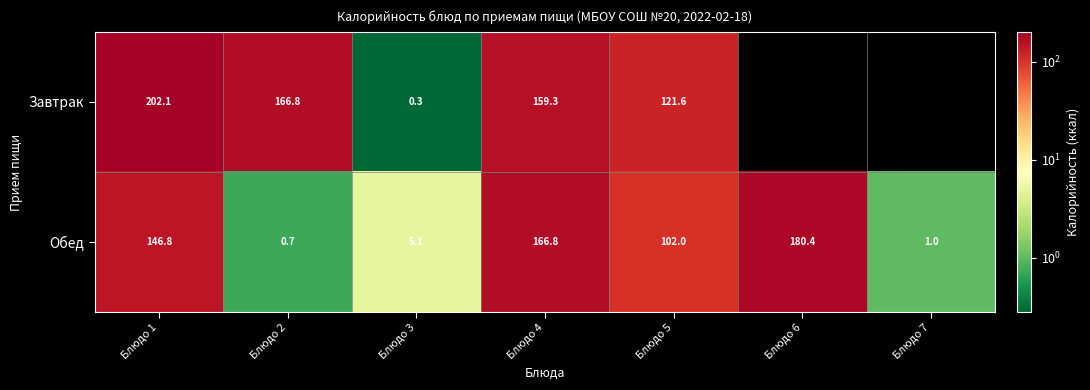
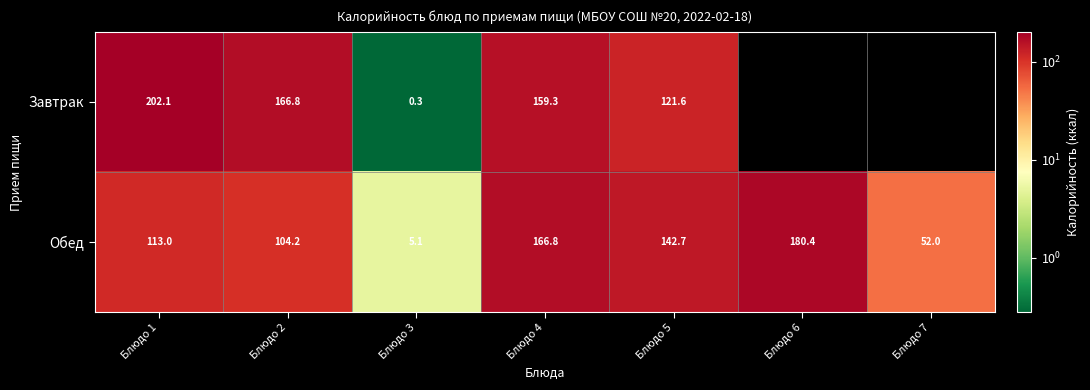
Обед, Блюдо 1: 146.8 -> 113.0
Обед, Блюдо 2: 0.7 -> 104.2
Обед, Блюдо 5: 102.0 -> 142.7
Обед, Блюдо 7: 1.0 -> 52.0
